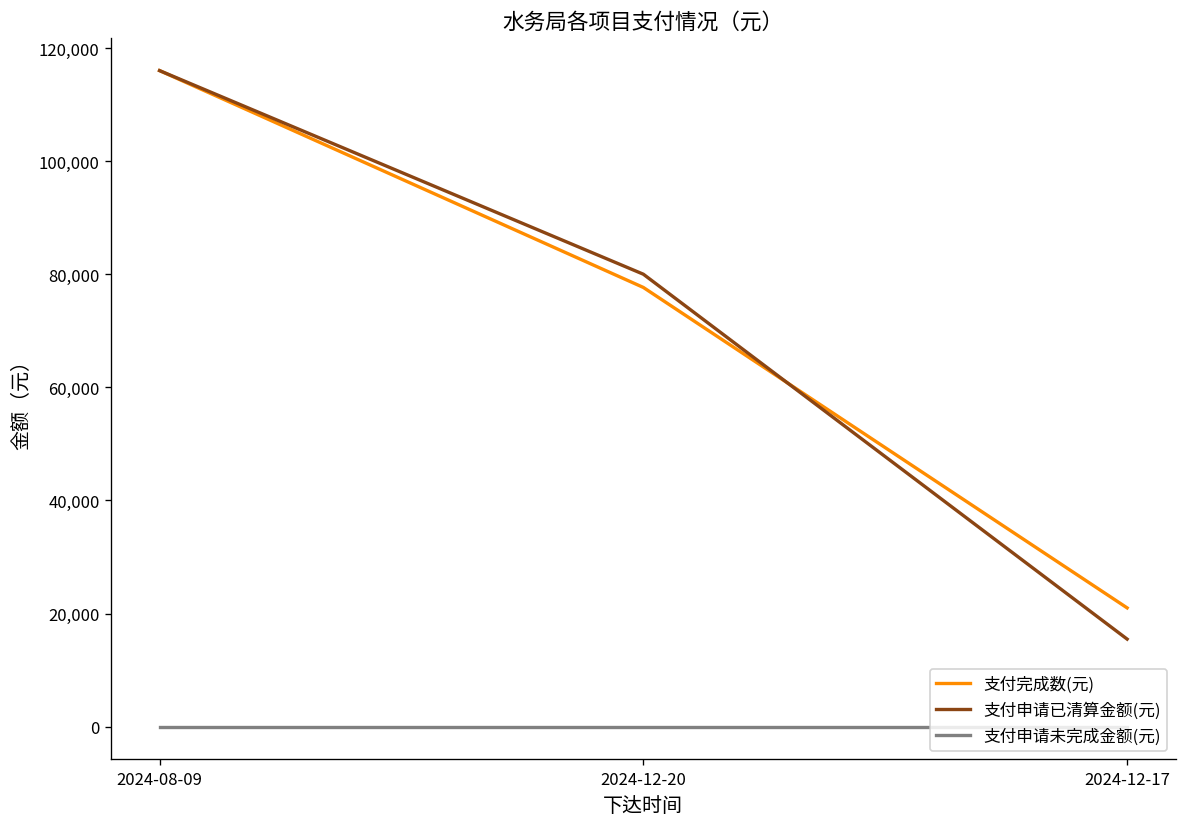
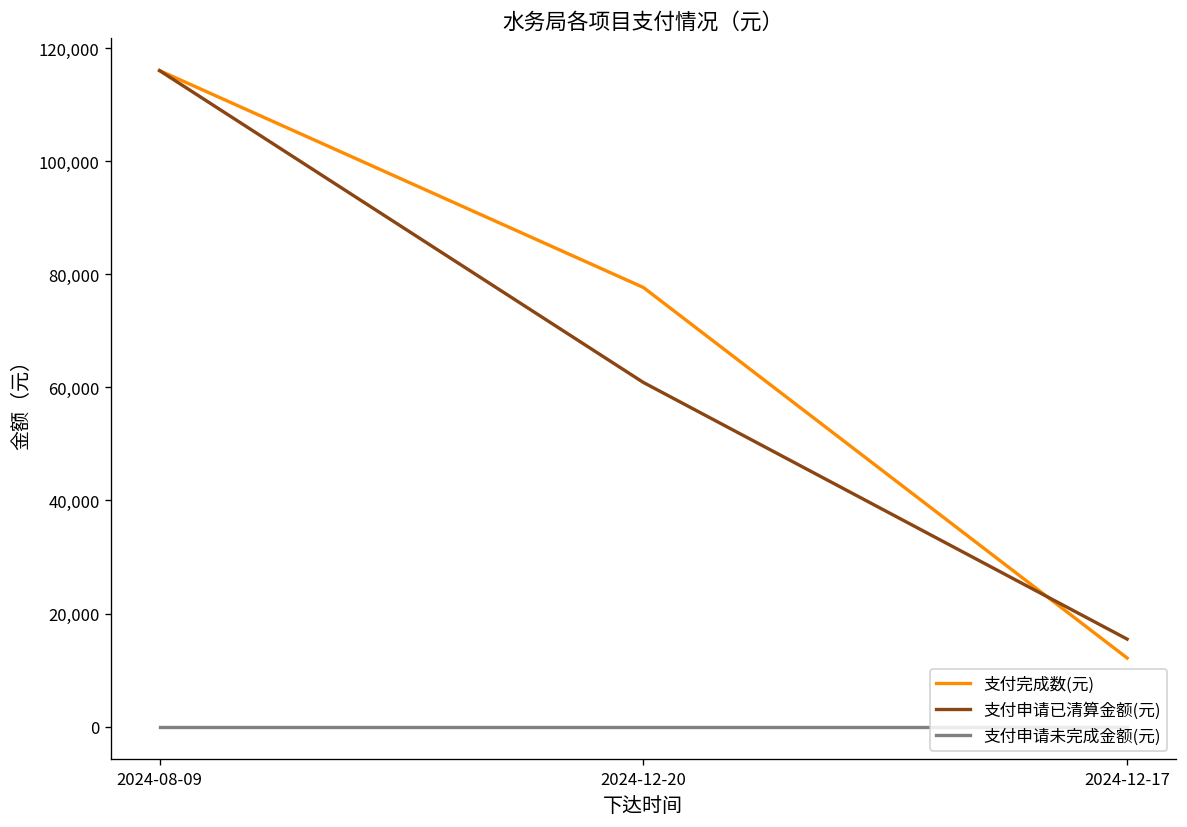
支付申请已清算金额(元), 2024-12-20: 80,000 -> 61,000
支付完成数(元), 2024-12-17: 21,000 -> 12,000
